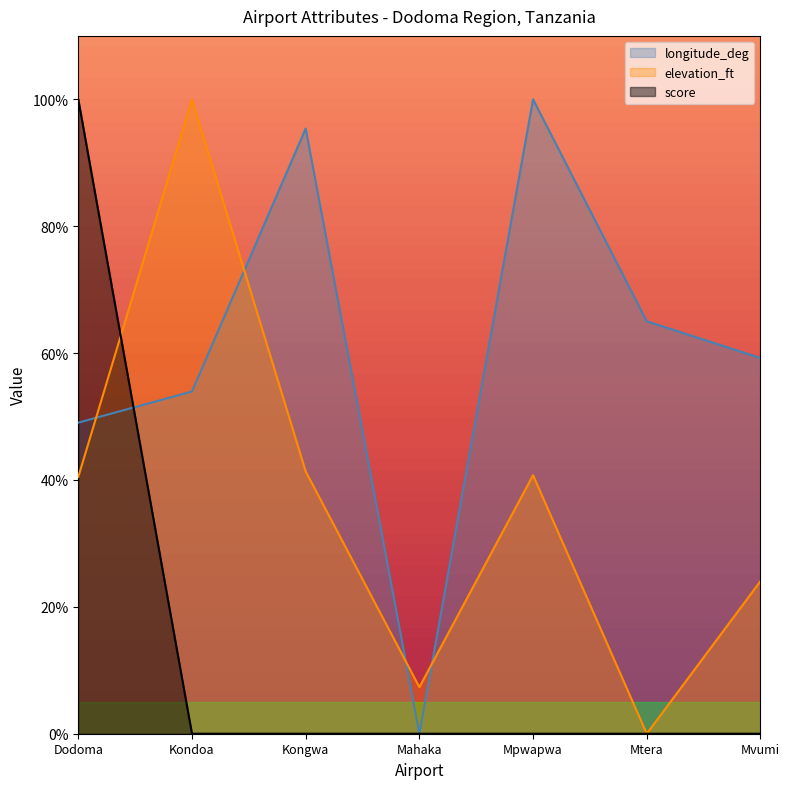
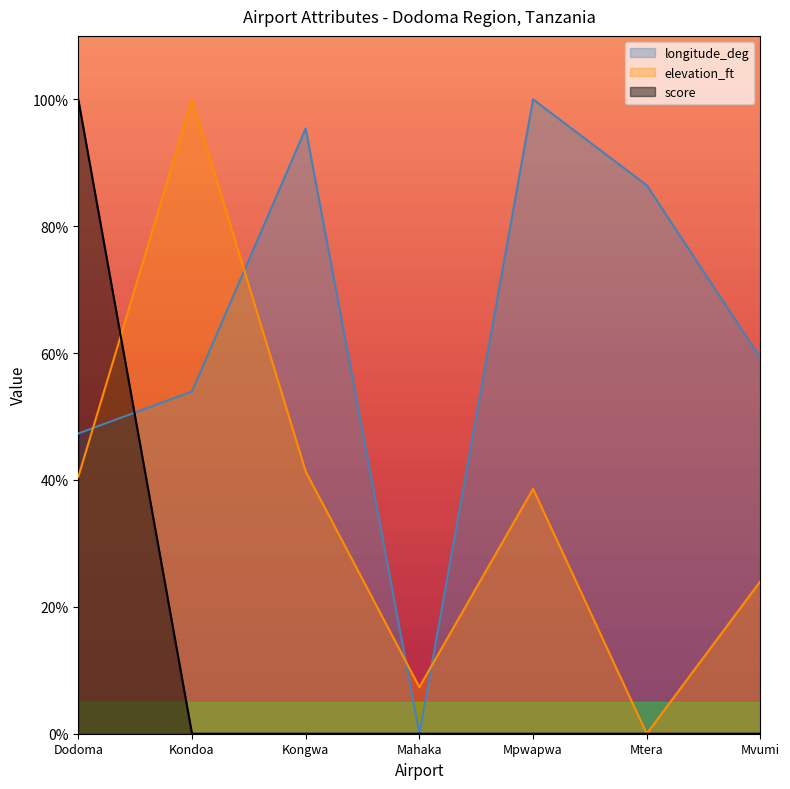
longitude_deg, Dodoma: 49% -> 47%
elevation_ft, Mpwapwa: 41% -> 39%
longitude_deg, Mtera: 65% -> 86%
